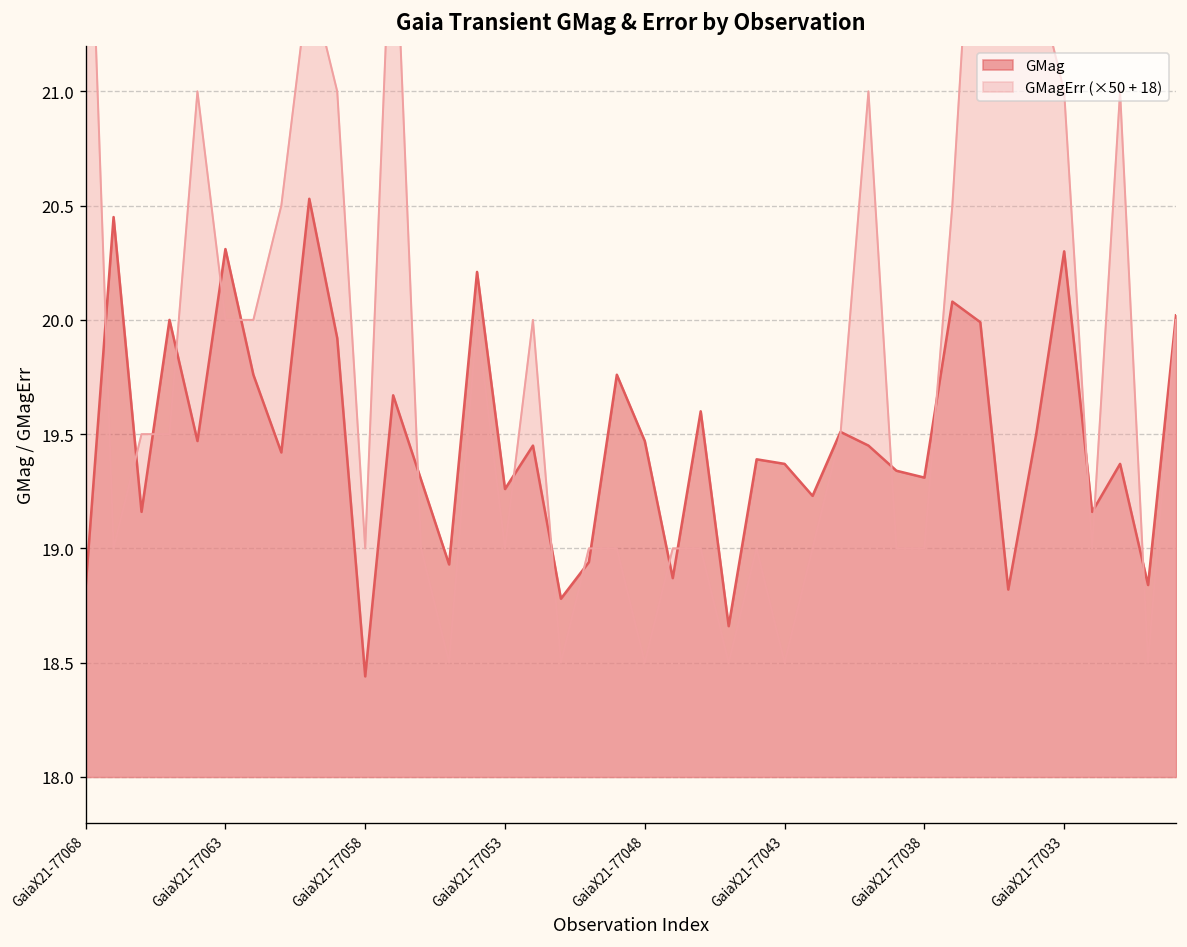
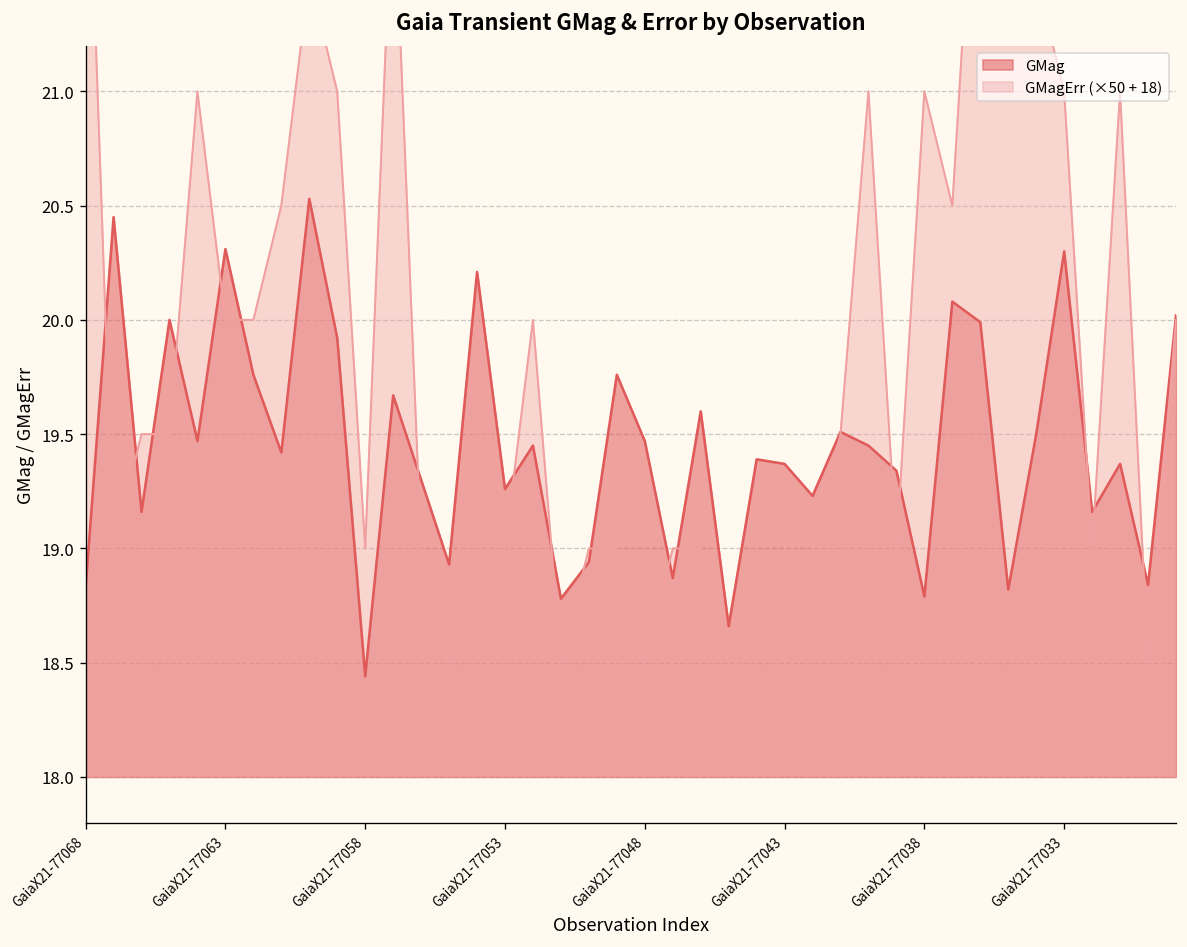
GMag, GaiaX21-77038: 19.31 -> 18.79
GMagErr (×50 + 18), GaiaX21-77038: 19.00 -> 21.00
